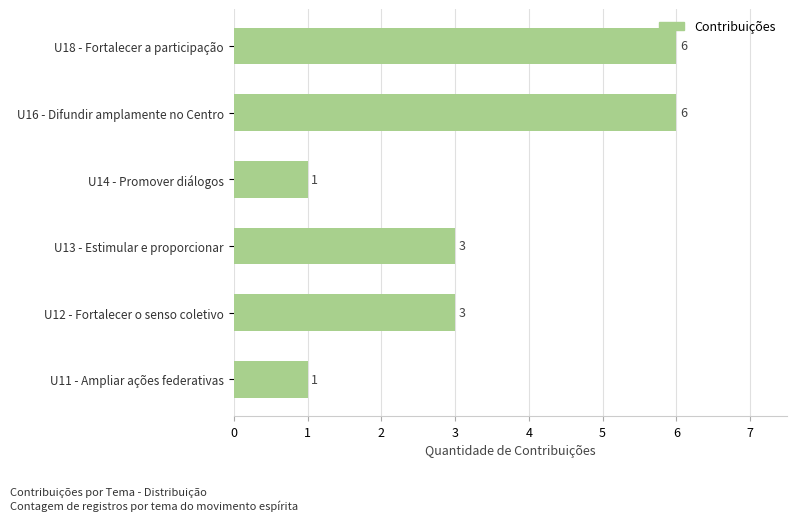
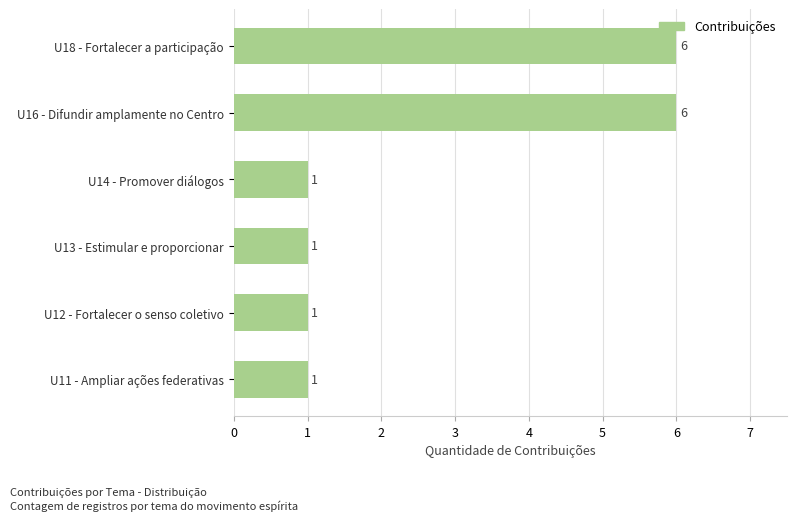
U13 - Estimular e proporcionar: 3 -> 1
U12 - Fortalecer o senso coletivo: 3 -> 1
